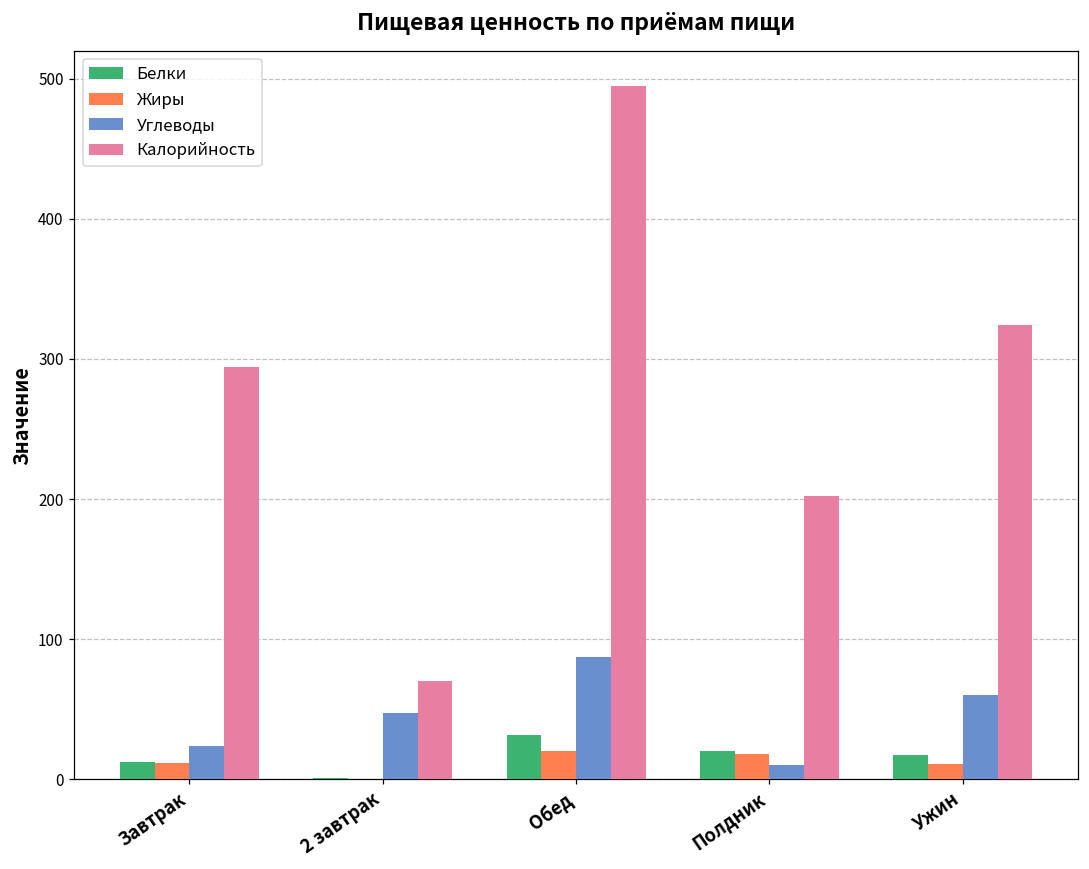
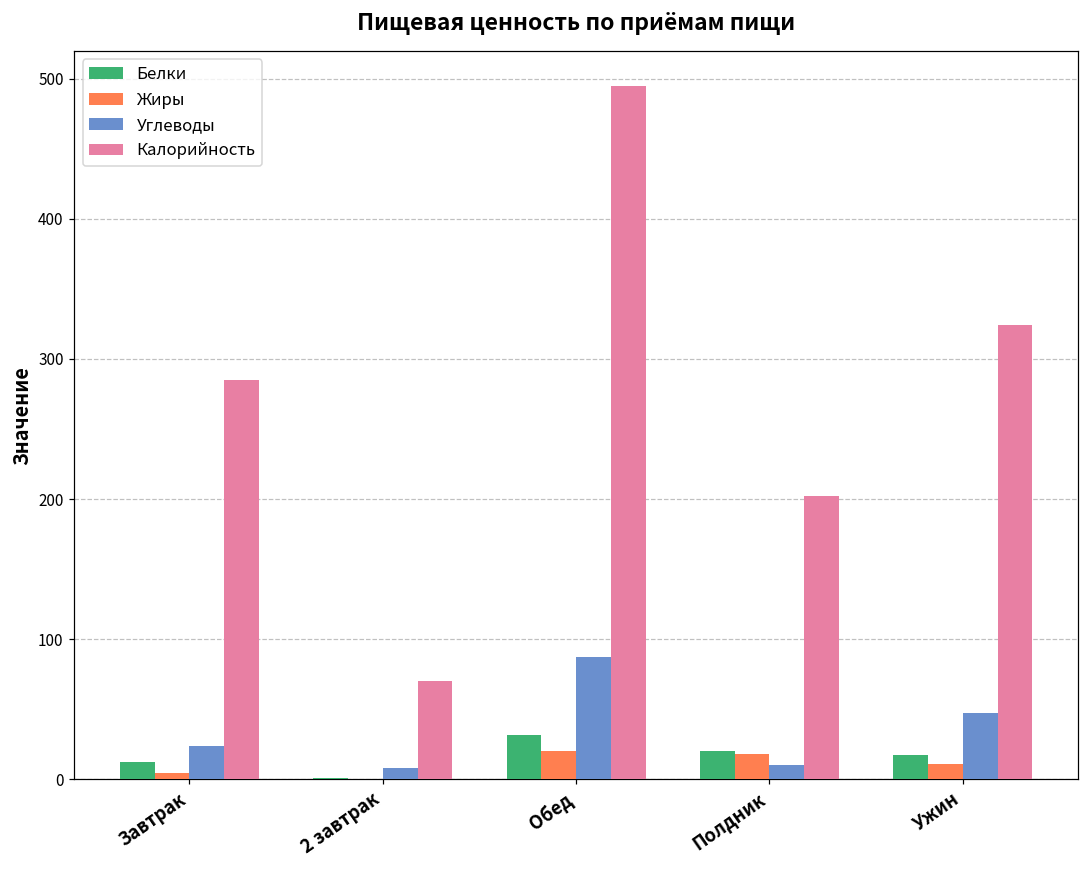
Жиры, Завтрак: 12 -> 4
Калорийность, Завтрак: 294 -> 285
Углеводы, 2 завтрак: 47 -> 8
Углеводы, Ужин: 60 -> 47
